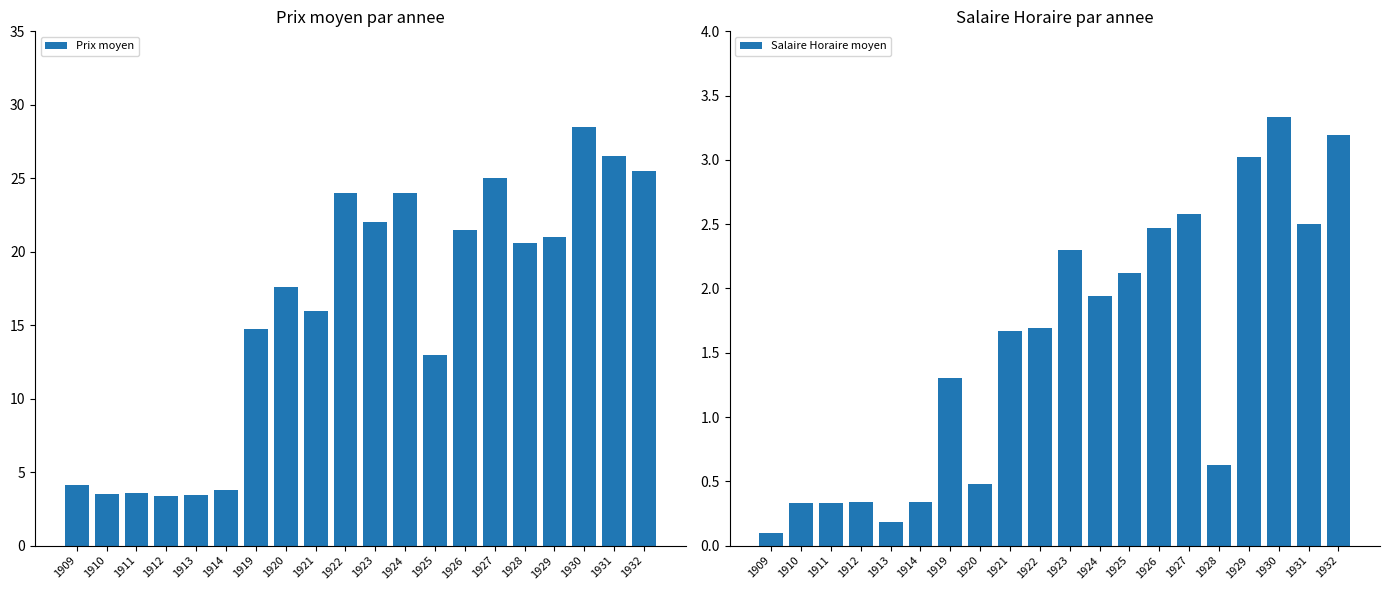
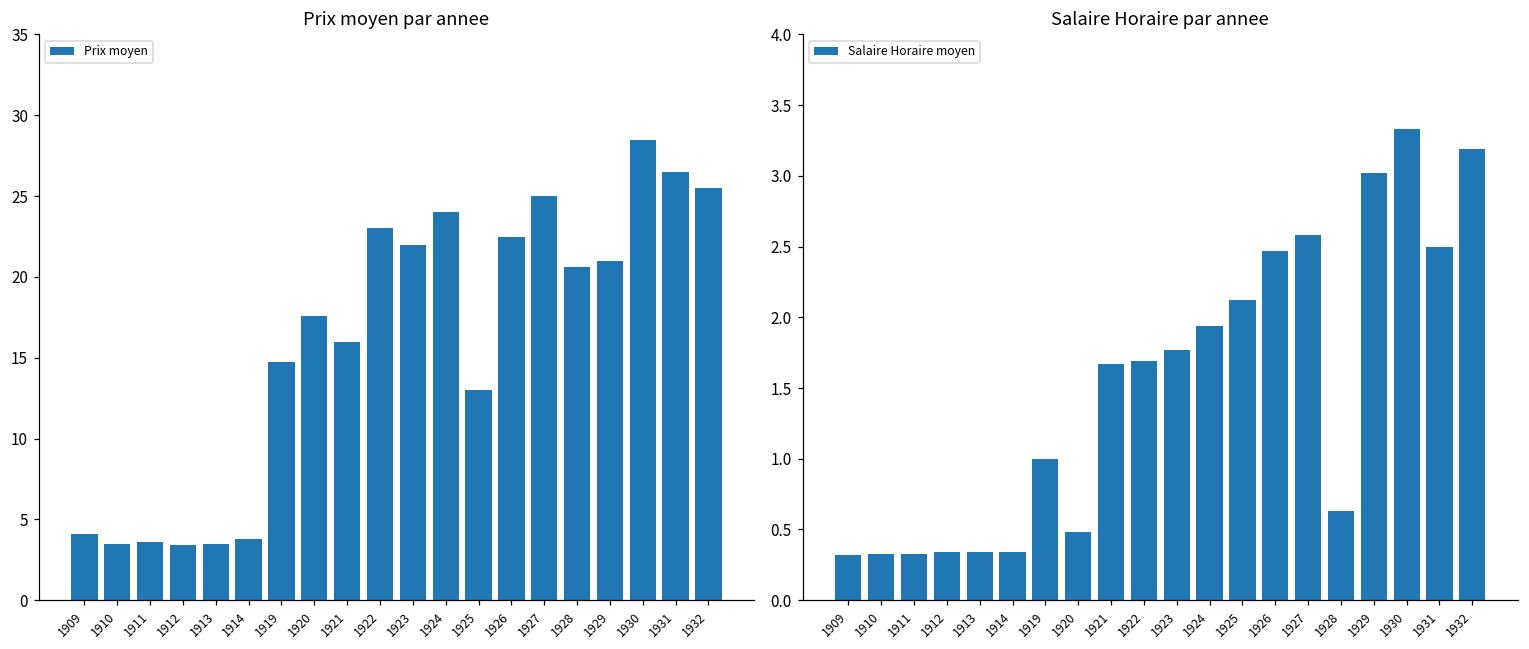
Prix moyen par annee, 1922: 24 -> 23
Prix moyen par annee, 1926: 21.5 -> 22.5
Salaire Horaire par annee, 1909: 0.10 -> 0.32
Salaire Horaire par annee, 1913: 0.18 -> 0.34
Salaire Horaire par annee, 1919: 1.3 -> 1.0
Salaire Horaire par annee, 1923: 2.30 -> 1.77
